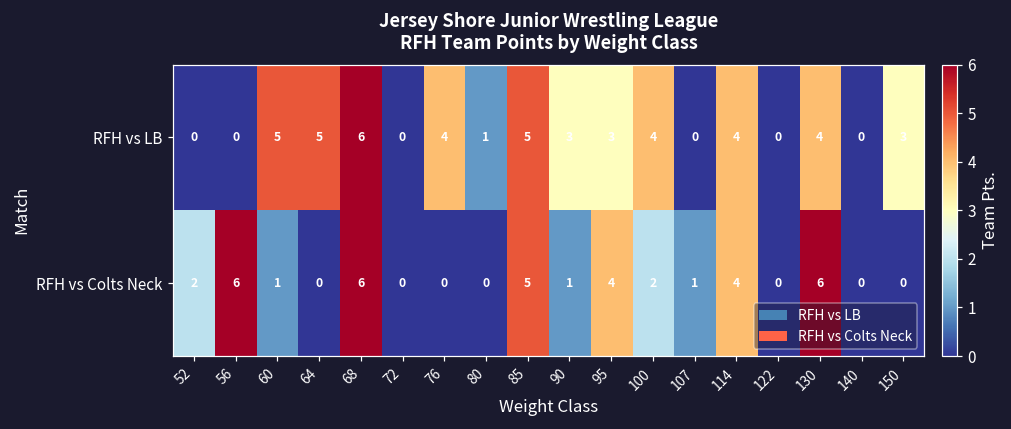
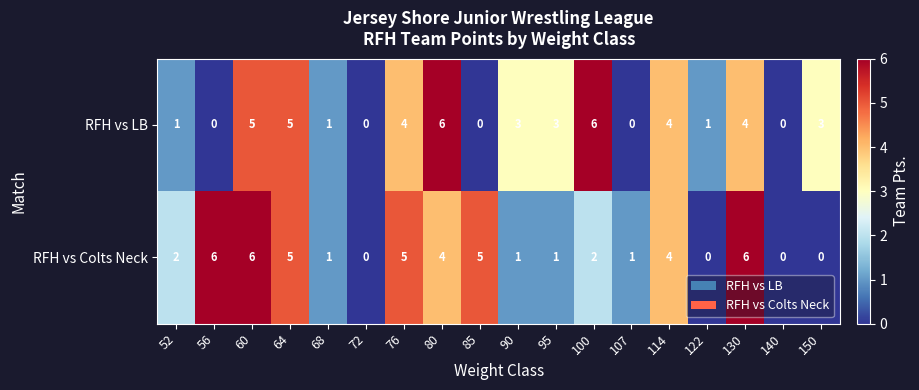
RFH vs LB, 52: 0 -> 1
RFH vs LB, 68: 6 -> 1
RFH vs LB, 80: 1 -> 6
RFH vs LB, 85: 5 -> 0
RFH vs LB, 100: 4 -> 6
RFH vs LB, 122: 0 -> 1
RFH vs Colts Neck, 60: 1 -> 6
RFH vs Colts Neck, 64: 0 -> 5
RFH vs Colts Neck, 68: 6 -> 1
RFH vs Colts Neck, 76: 0 -> 5
RFH vs Colts Neck, 80: 0 -> 4
RFH vs Colts Neck, 95: 4 -> 1
